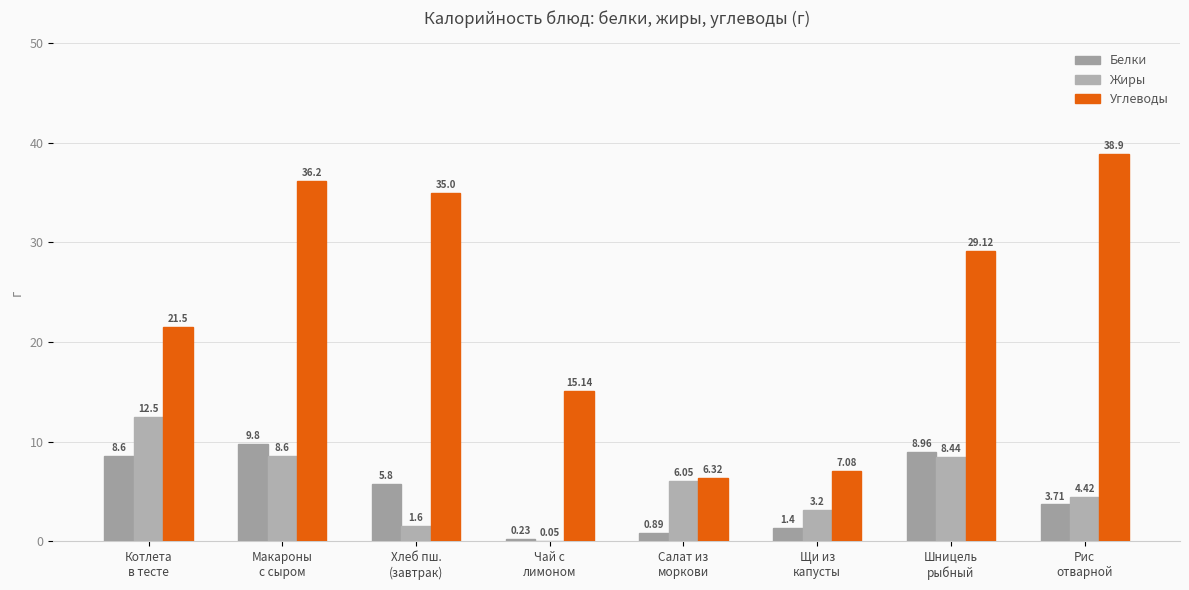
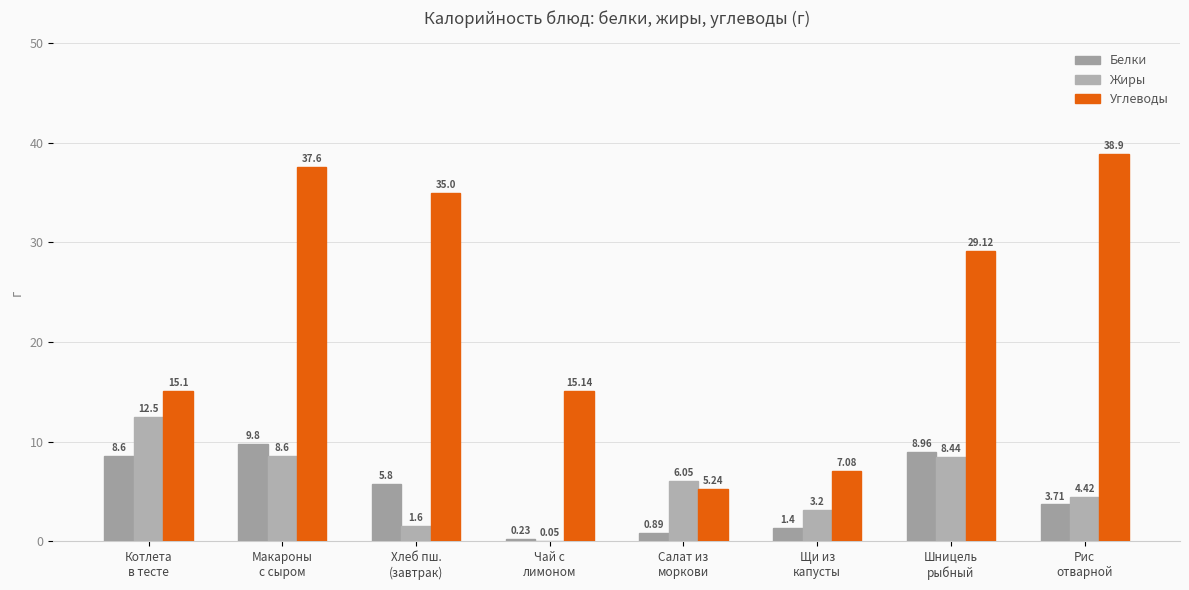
Углеводы, Котлета в тесте: 21.5 -> 15.1
Углеводы, Макароны с сыром: 36.2 -> 37.6
Углеводы, Салат из моркови: 6.32 -> 5.24
